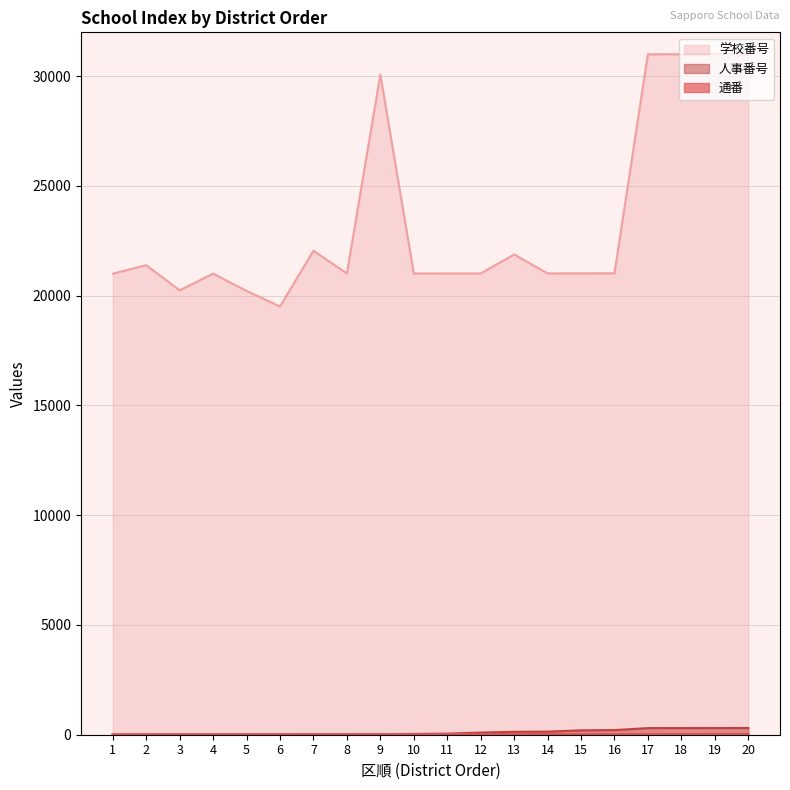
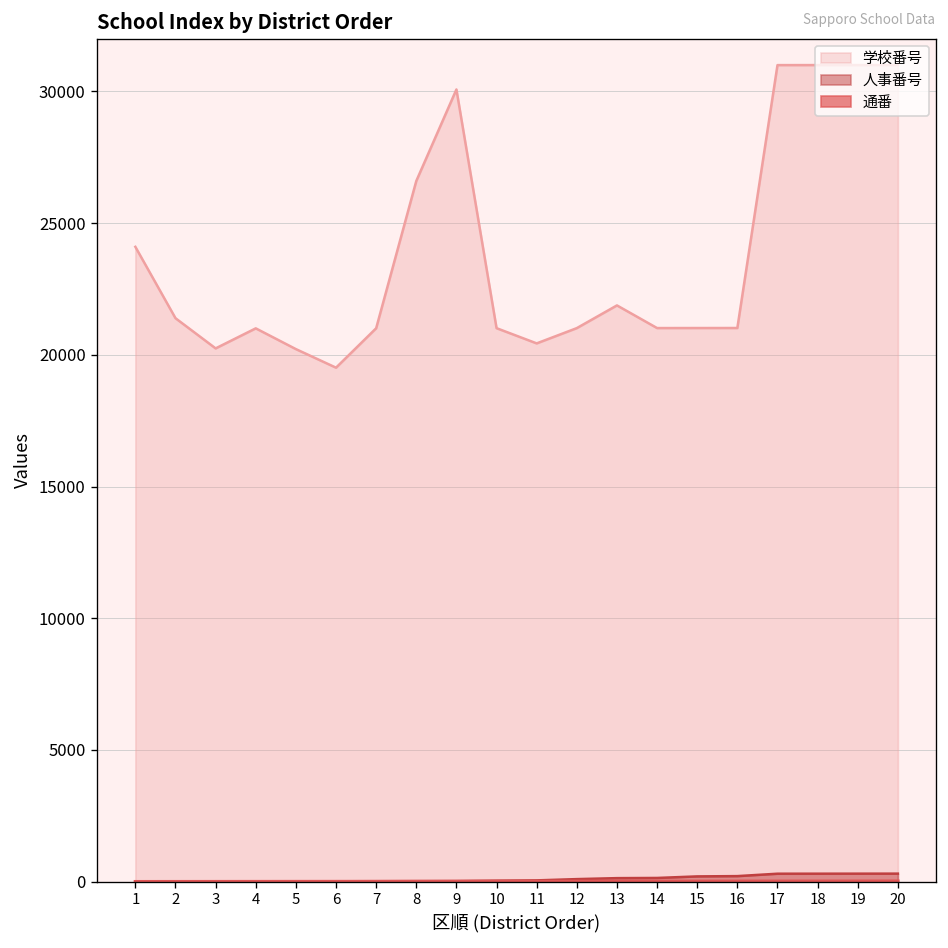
学校番号, 1: 21000 -> 24100
学校番号, 7: 22100 -> 21000
学校番号, 8: 21000 -> 26600
学校番号, 11: 21000 -> 20400
